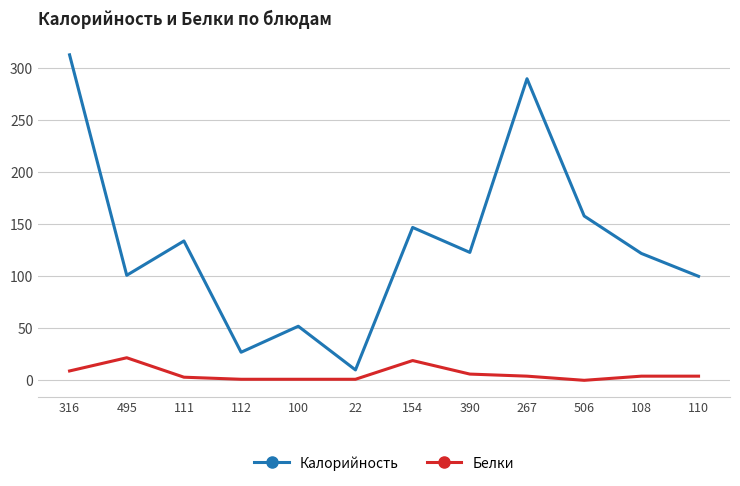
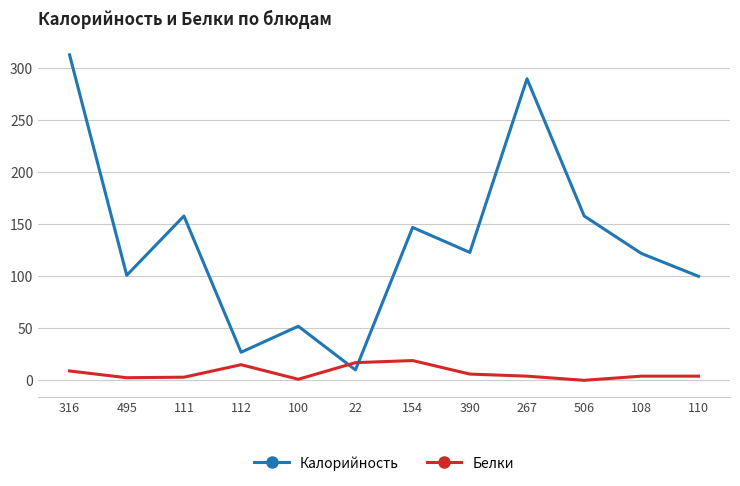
Белки, 495: 22 -> 3
Калорийность, 111: 134 -> 158
Белки, 112: 1 -> 15
Белки, 22: 1 -> 17
